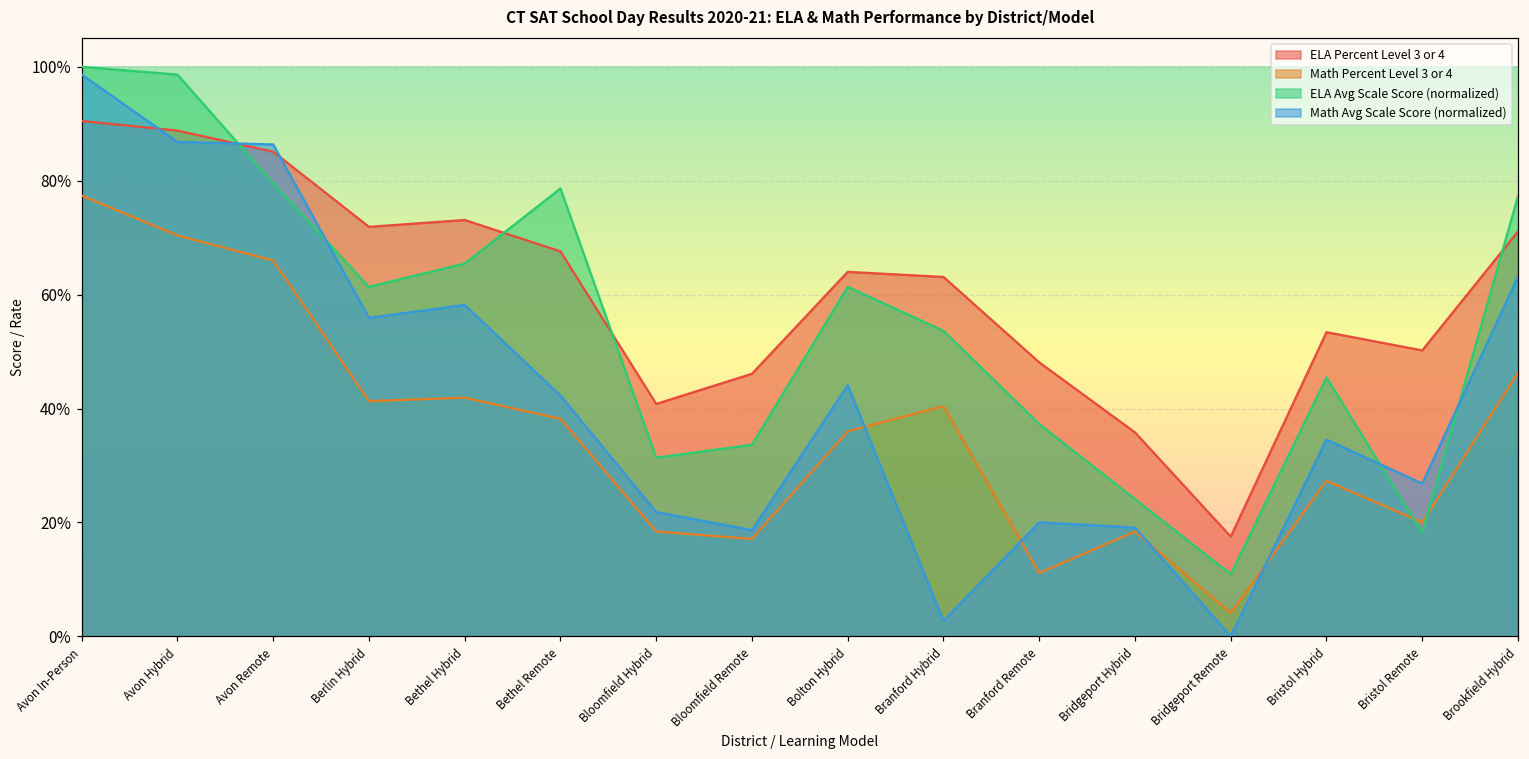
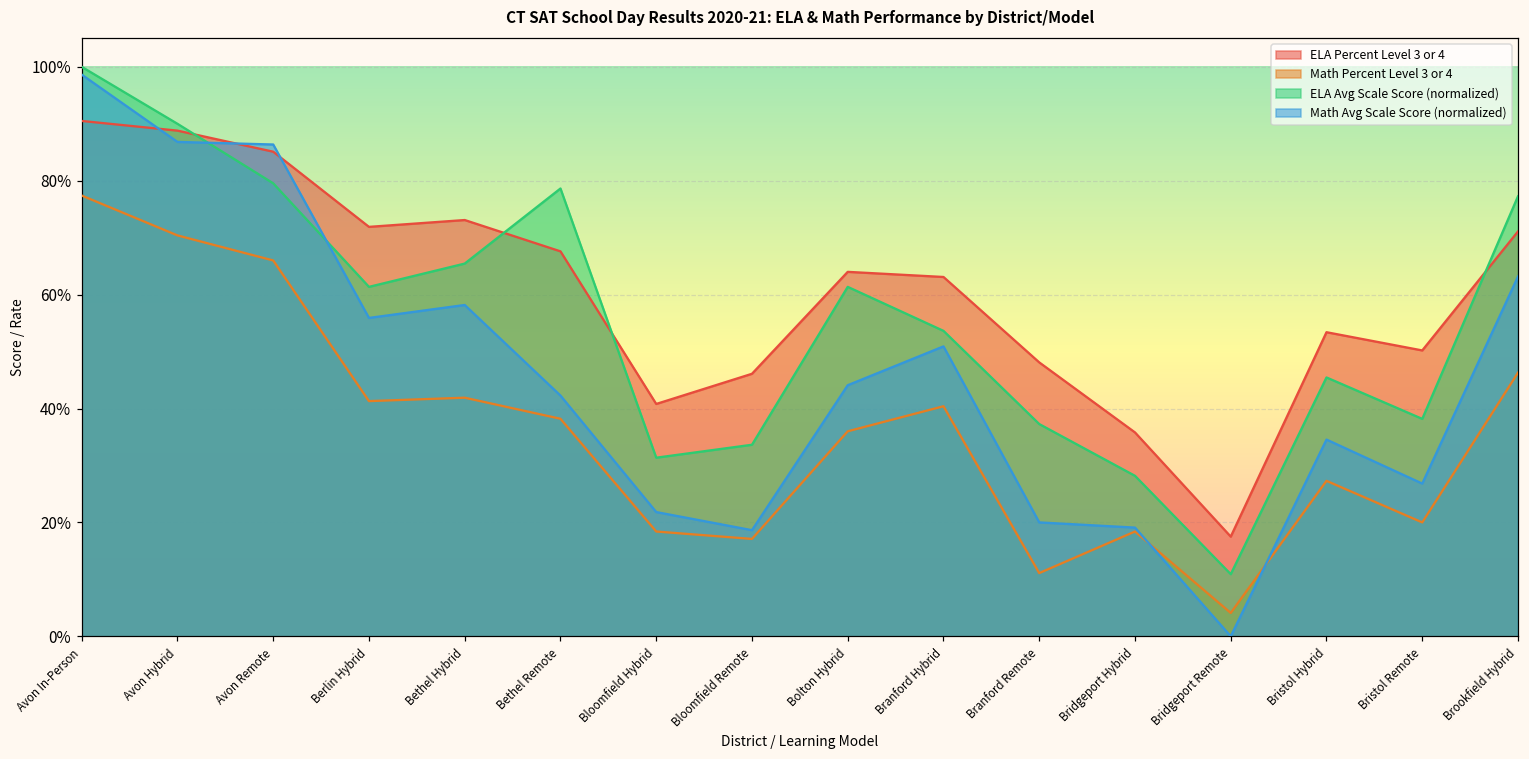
ELA Avg Scale Score (normalized), Avon Hybrid: 99% -> 90%
Math Avg Scale Score (normalized), Branford Hybrid: 3% -> 51%
ELA Avg Scale Score (normalized), Bridgeport Hybrid: 24% -> 28%
ELA Avg Scale Score (normalized), Bristol Remote: 18% -> 38%
